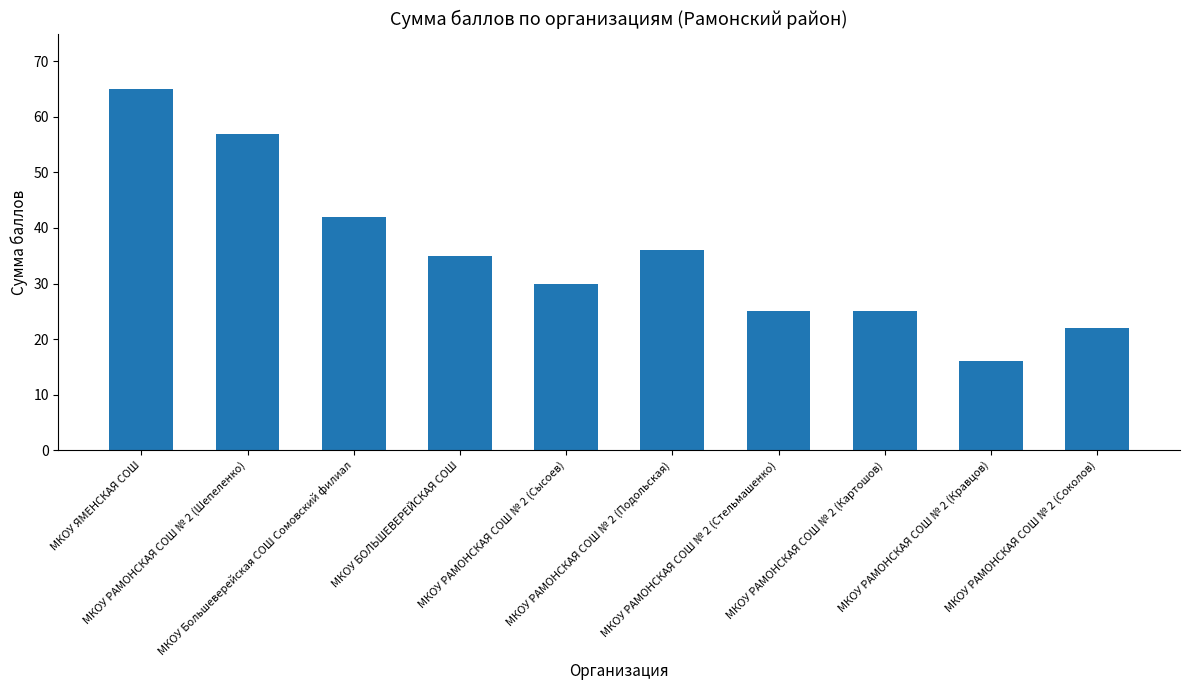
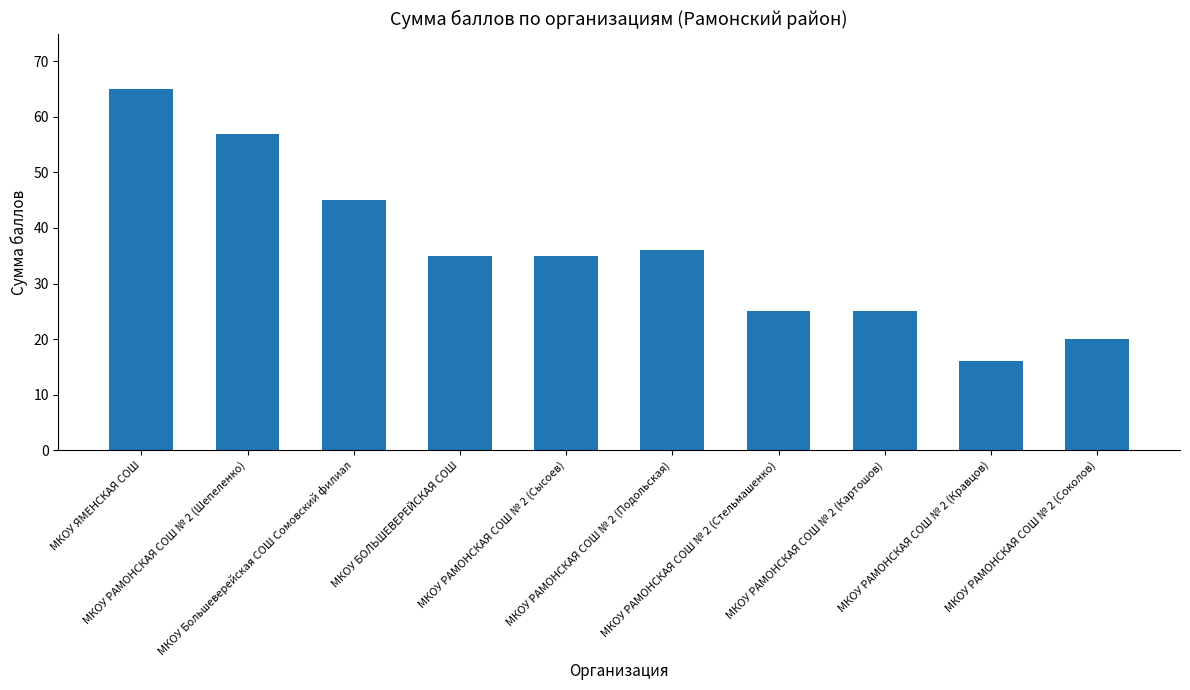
МКОУ Большеверейская СОШ Сомовский филиал: 42 -> 45
МКОУ РАМОНСКАЯ СОШ № 2 (Сысоев): 30 -> 35
МКОУ РАМОНСКАЯ СОШ № 2 (Соколов): 22 -> 20
